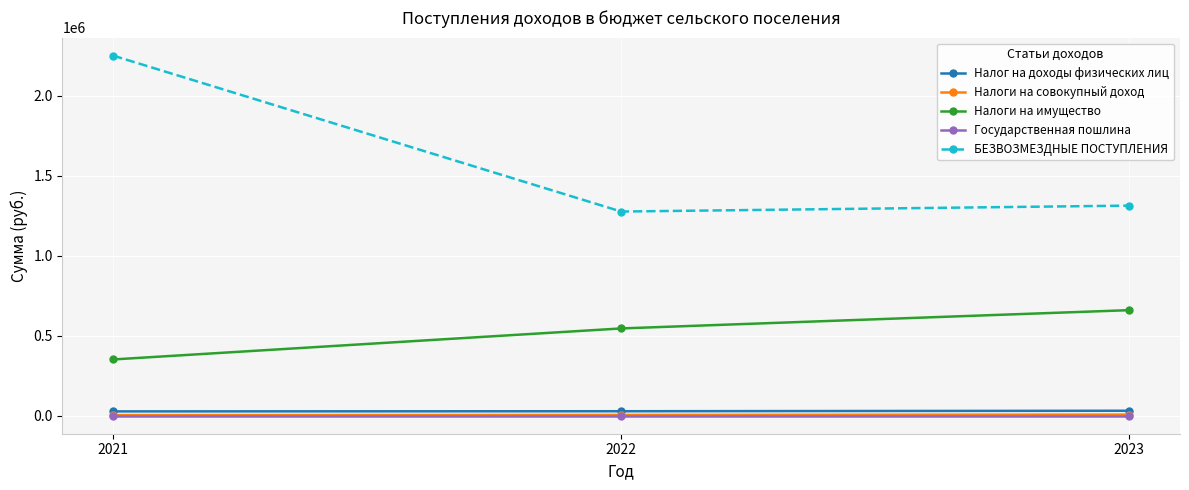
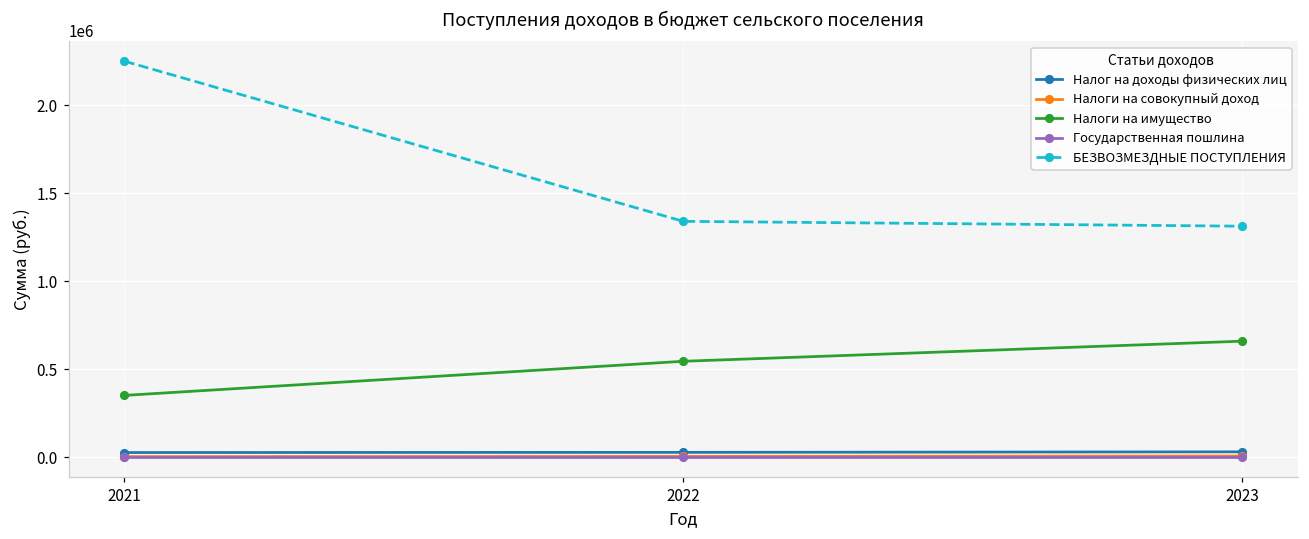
БЕЗВОЗМЕЗДНЫЕ ПОСТУПЛЕНИЯ, 2022: 1280000 -> 1340000
